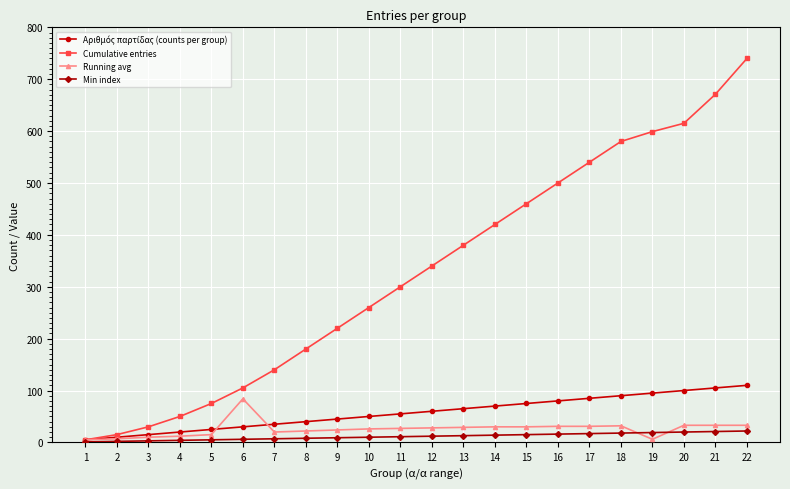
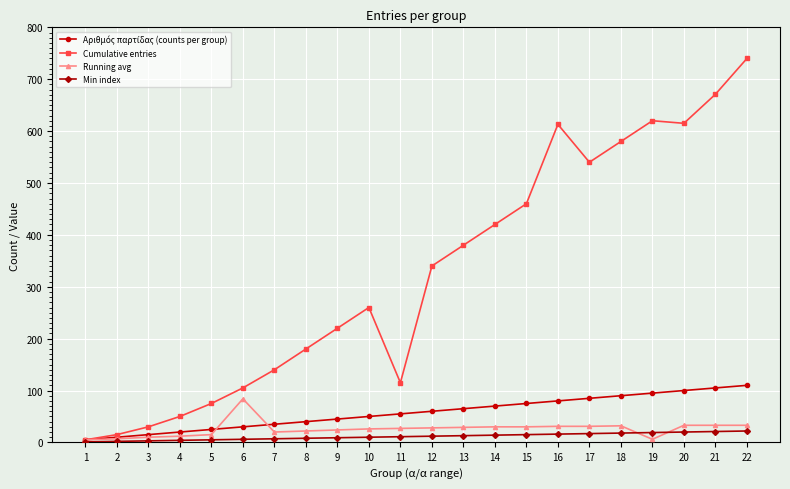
Cumulative entries, 11: 300 -> 120
Cumulative entries, 16: 500 -> 610
Cumulative entries, 19: 600 -> 620
